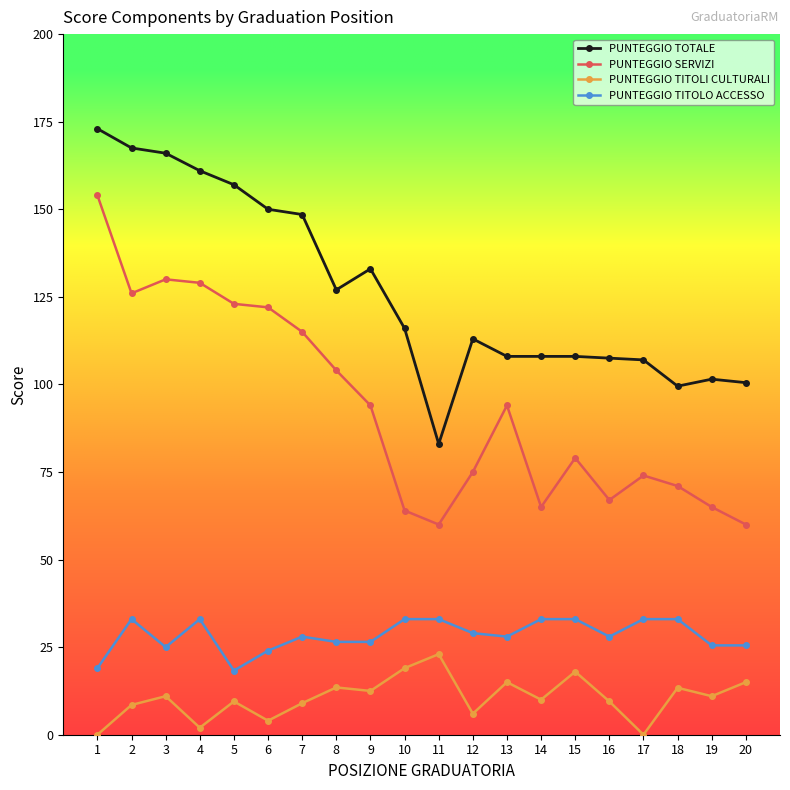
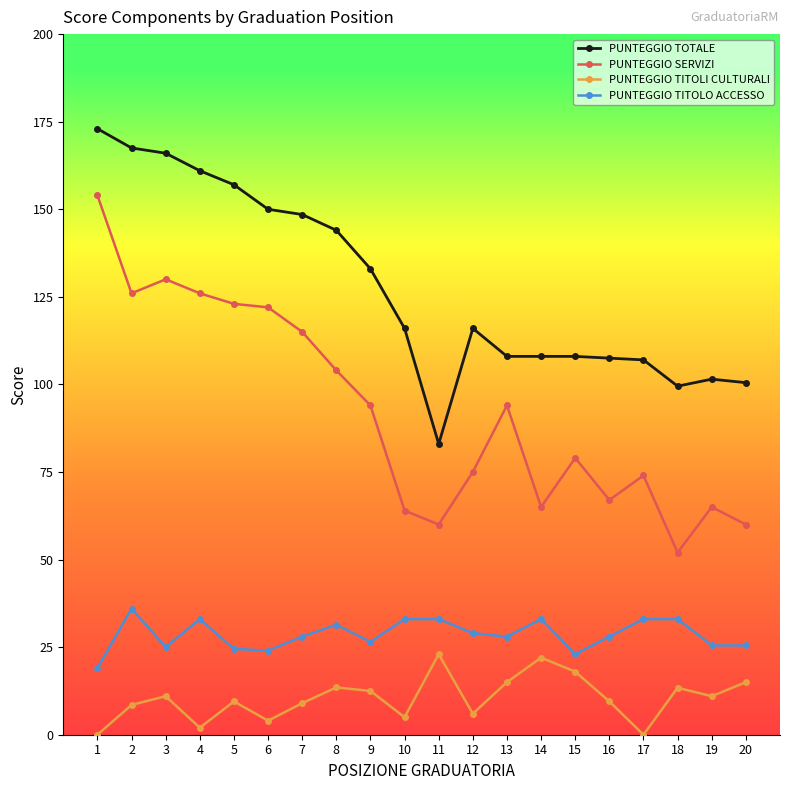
PUNTEGGIO TITOLO ACCESSO, 2: 33 -> 36
PUNTEGGIO SERVIZI, 4: 129 -> 126
PUNTEGGIO TITOLO ACCESSO, 5: 18 -> 25
PUNTEGGIO TOTALE, 8: 127 -> 144
PUNTEGGIO TITOLO ACCESSO, 8: 27 -> 31
PUNTEGGIO TITOLI CULTURALI, 10: 19 -> 5
PUNTEGGIO TOTALE, 12: 113 -> 116
PUNTEGGIO TITOLI CULTURALI, 14: 10 -> 22
PUNTEGGIO TITOLO ACCESSO, 15: 33 -> 23
PUNTEGGIO SERVIZI, 18: 71 -> 52
